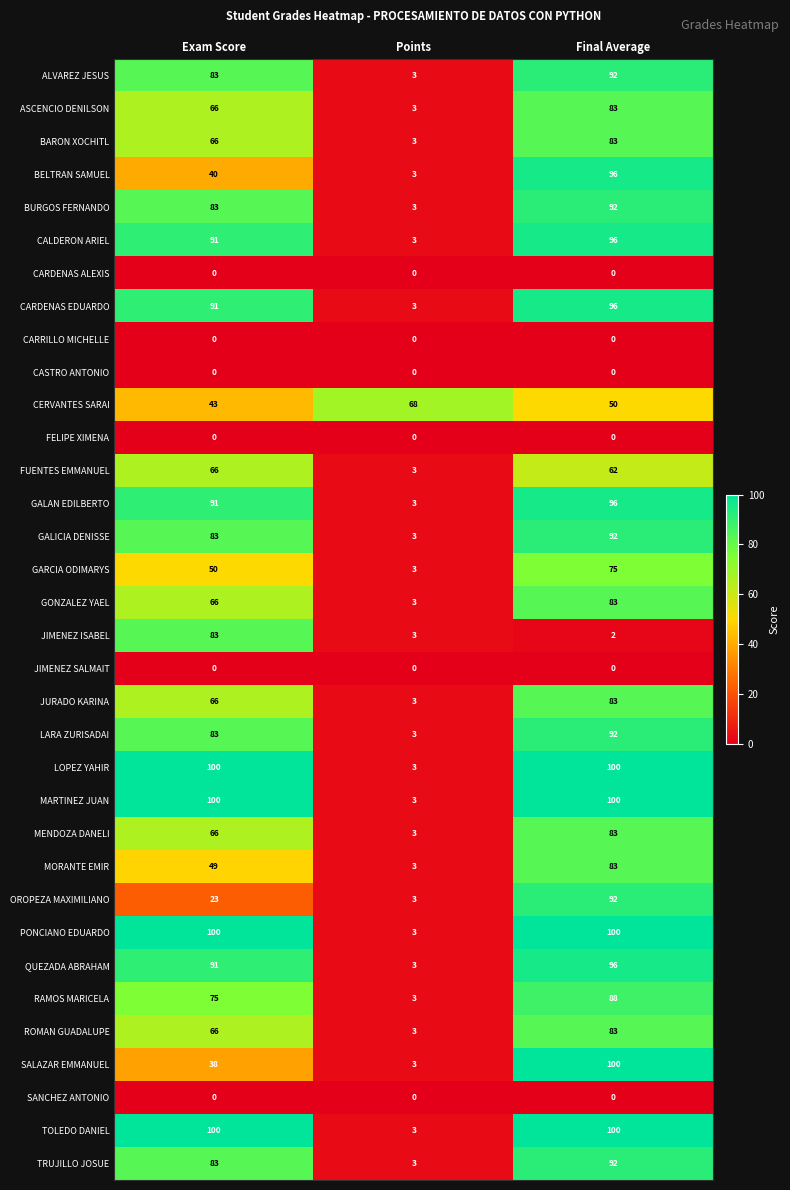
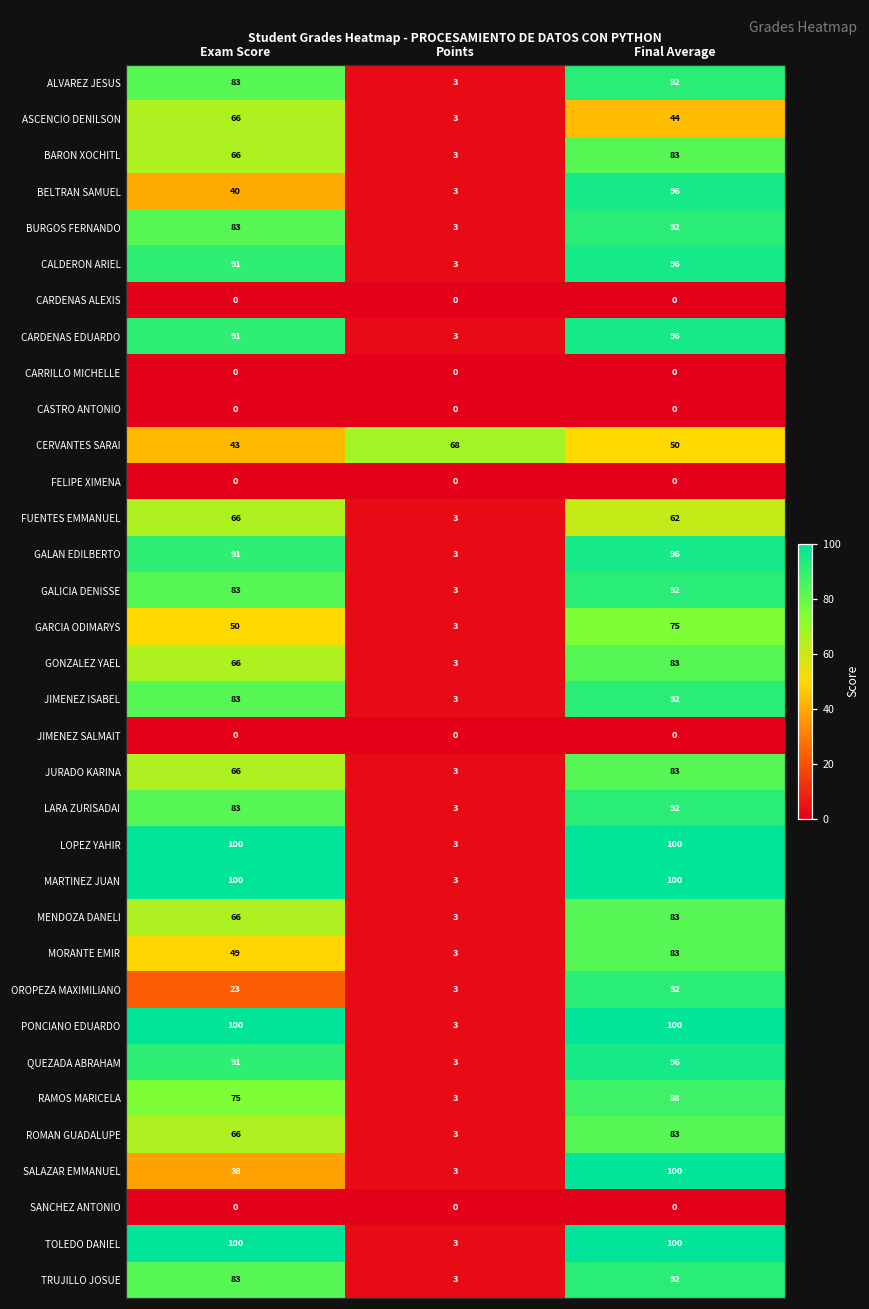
ASCENCIO DENILSON, Final Average: 83 -> 44
JIMENEZ ISABEL, Final Average: 2 -> 92
